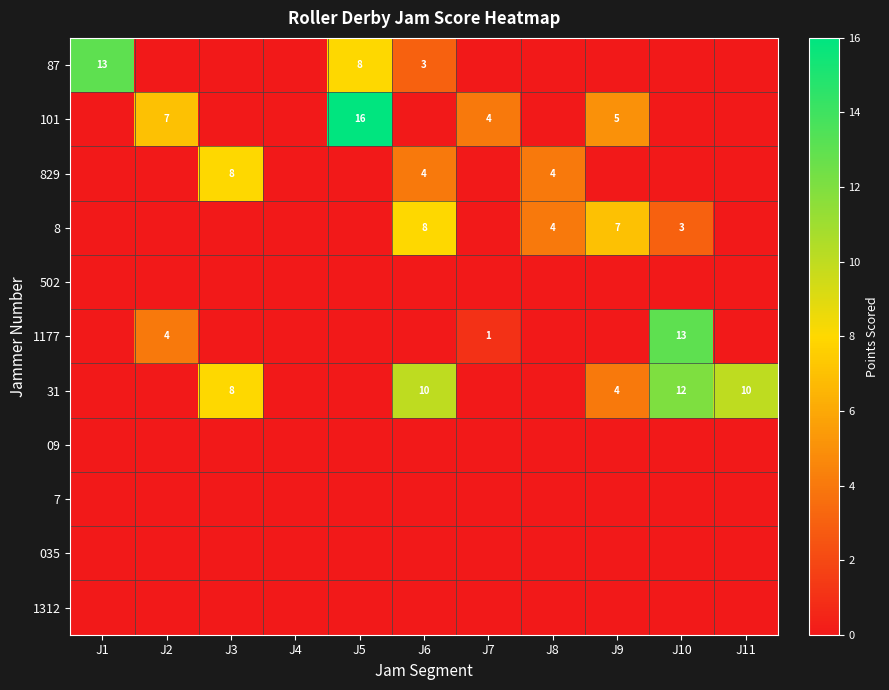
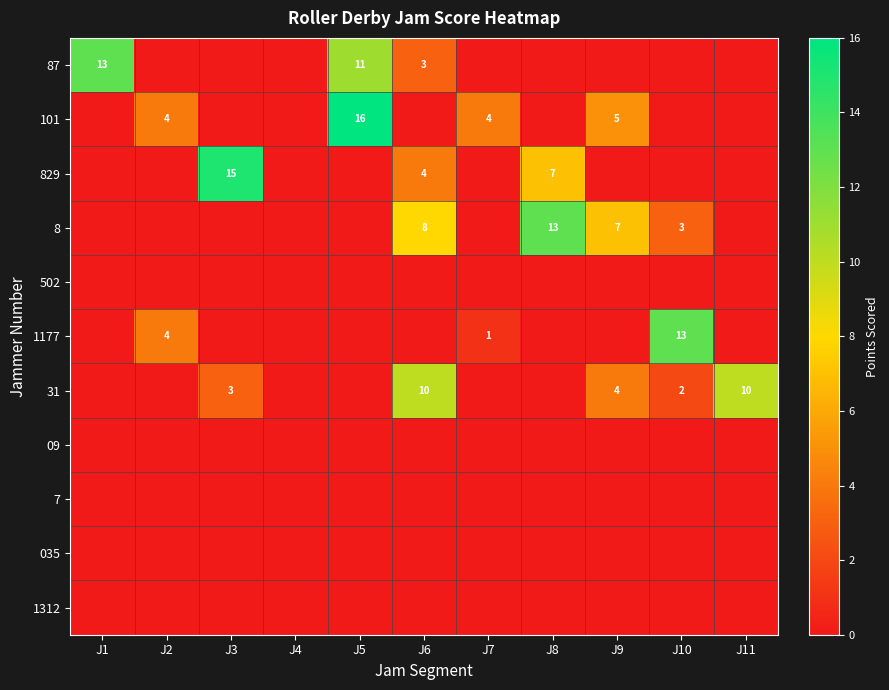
87, J5: 8 -> 11
101, J2: 7 -> 4
829, J3: 8 -> 15
829, J8: 4 -> 7
8, J8: 4 -> 13
31, J3: 8 -> 3
31, J10: 12 -> 2
